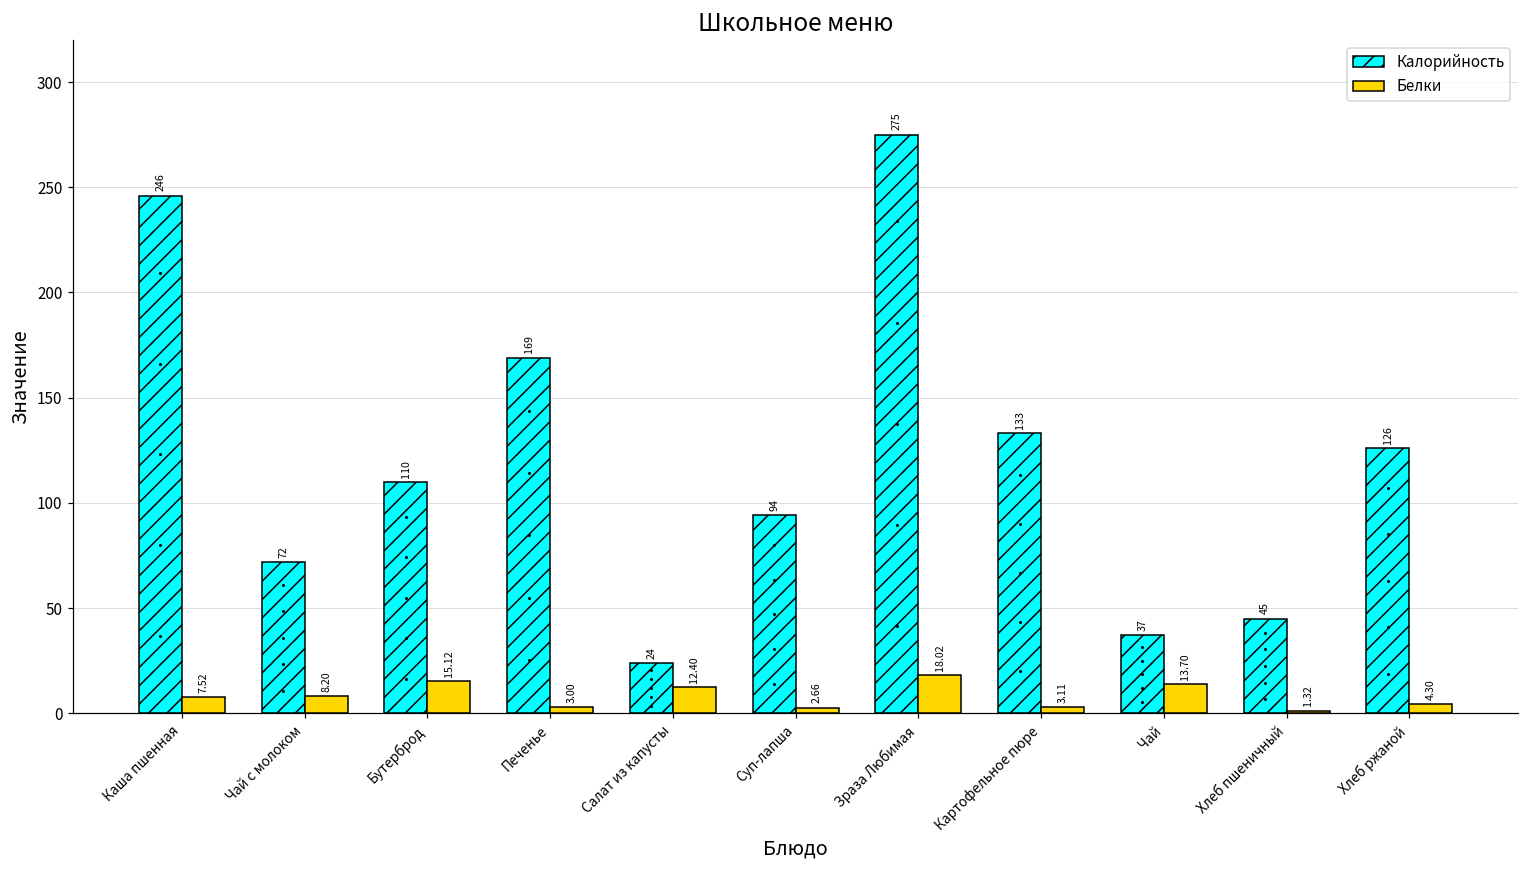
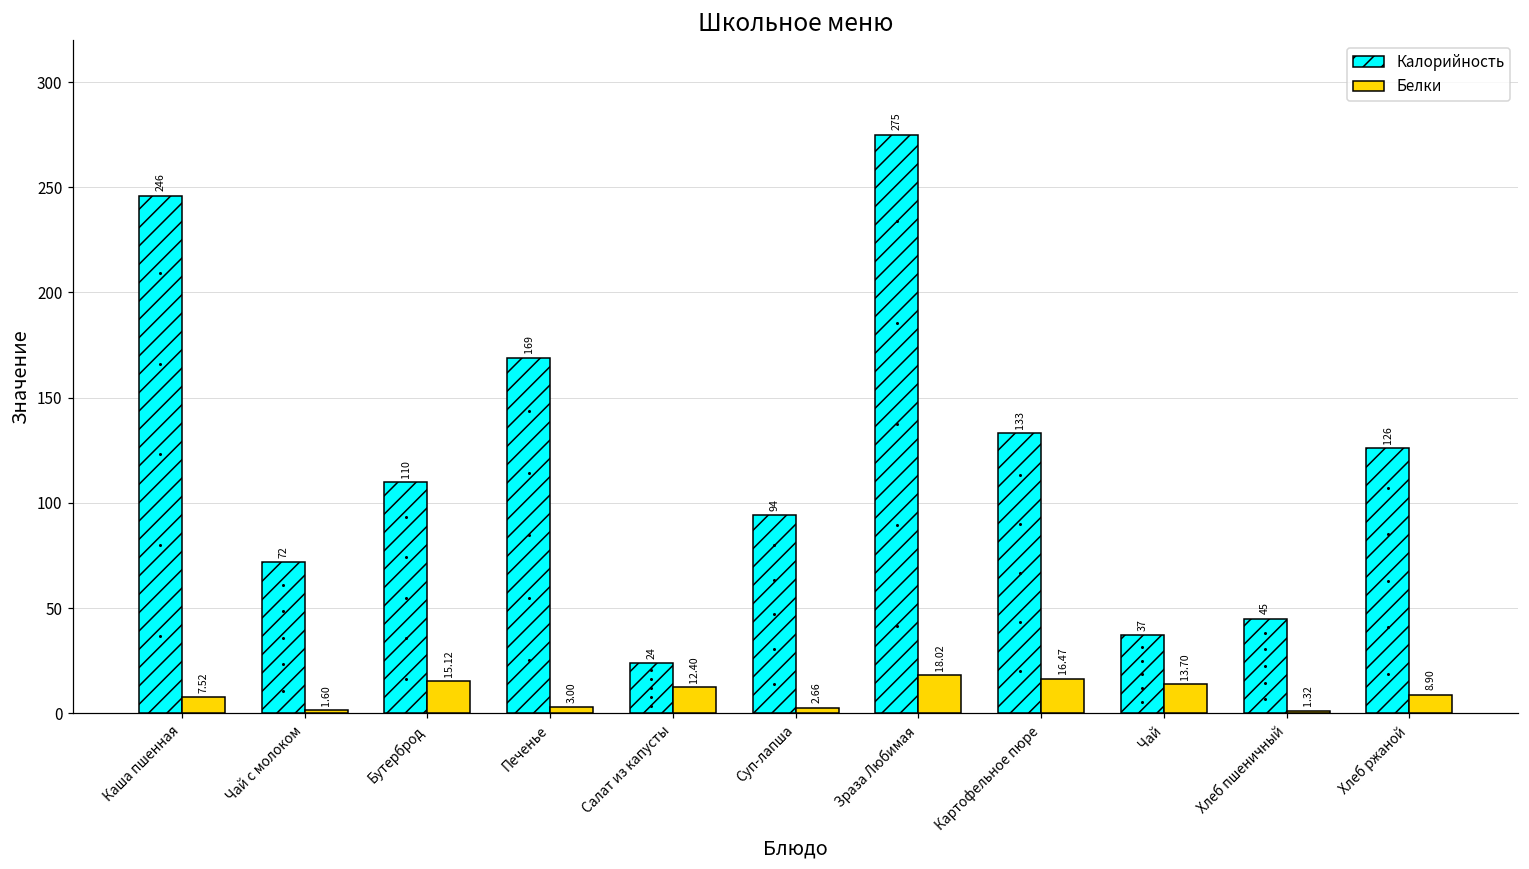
Белки, Чай с молоком: 8.20 -> 1.60
Белки, Картофельное пюре: 3.11 -> 16.47
Белки, Хлеб ржаной: 4.30 -> 8.90
